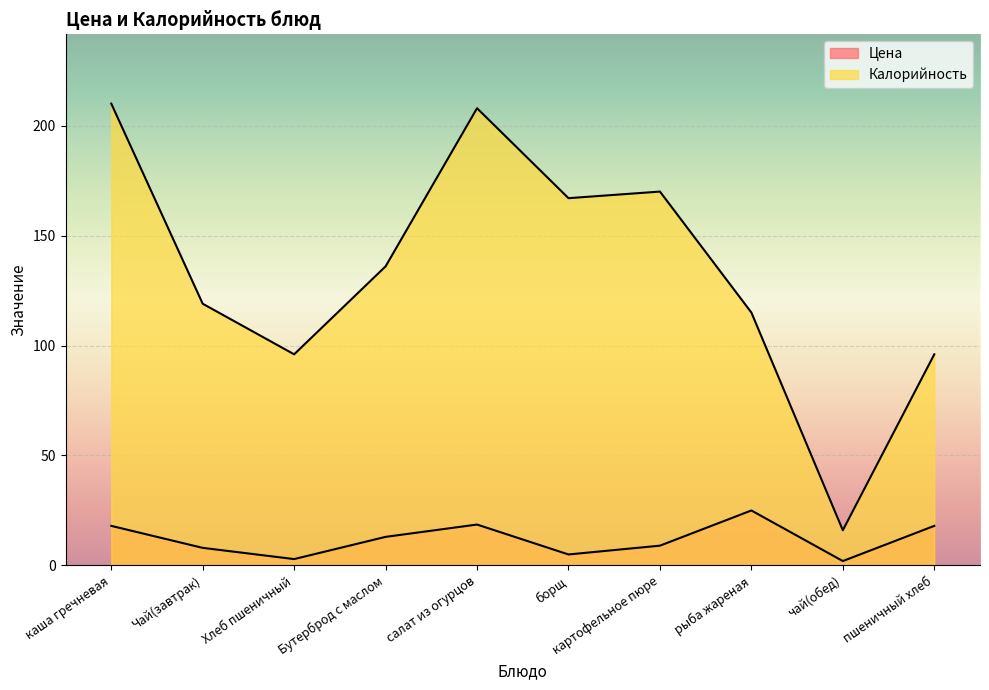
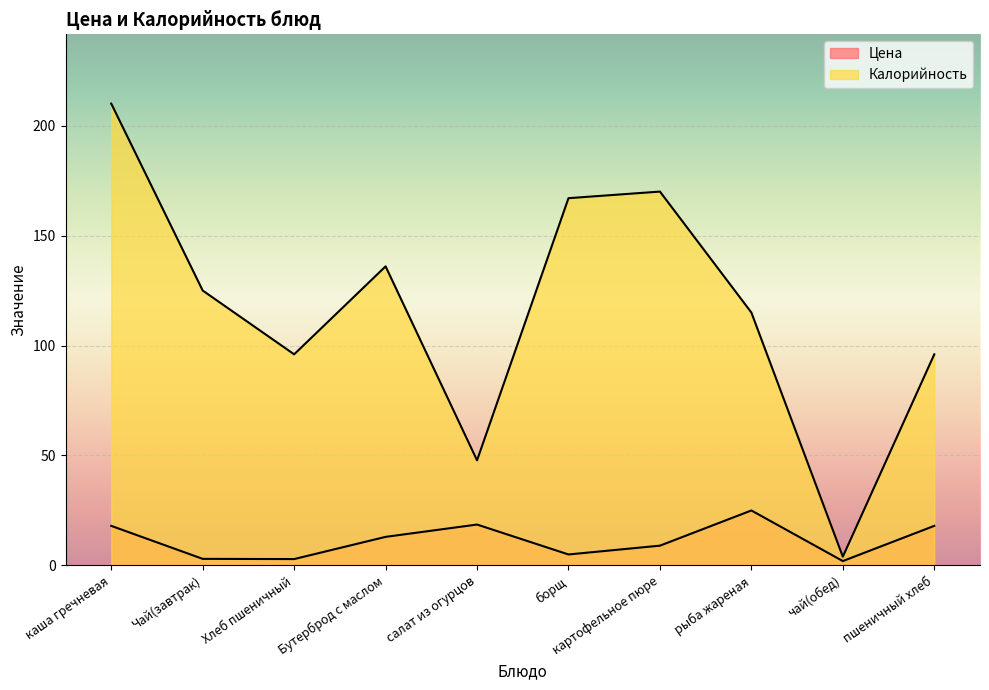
Цена, Чай(завтрак): 8 -> 3
Калорийность, Чай(завтрак): 119 -> 125
Калорийность, салат из огурцов: 208 -> 48
Калорийность, чай(обед): 16 -> 4
